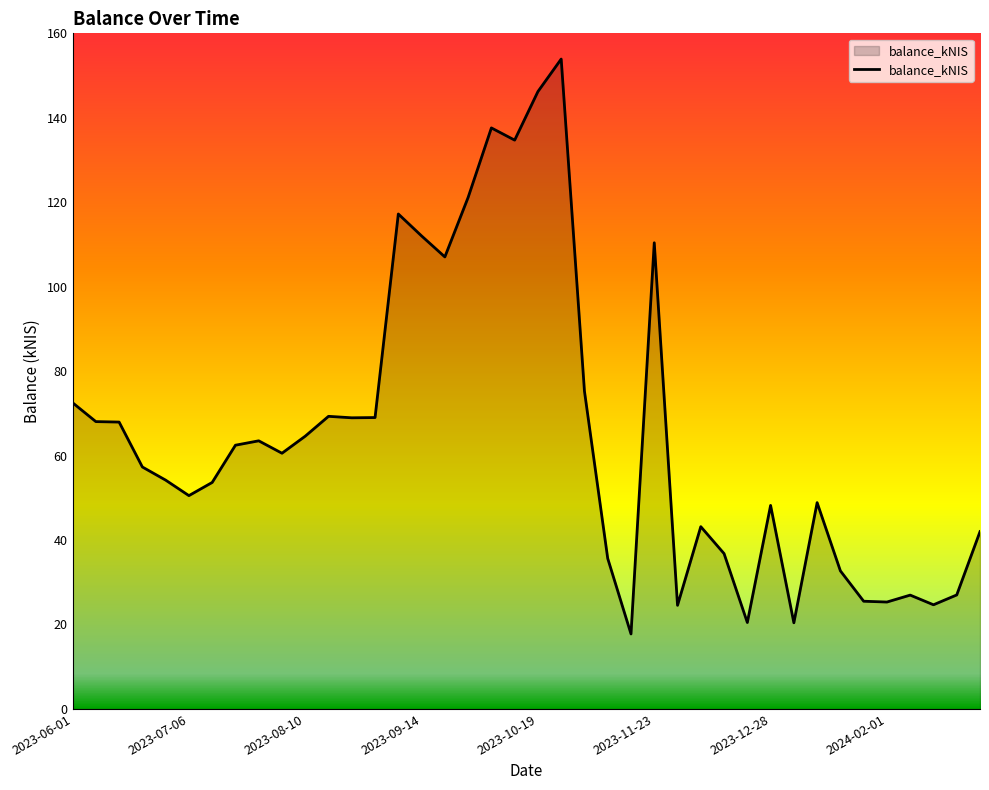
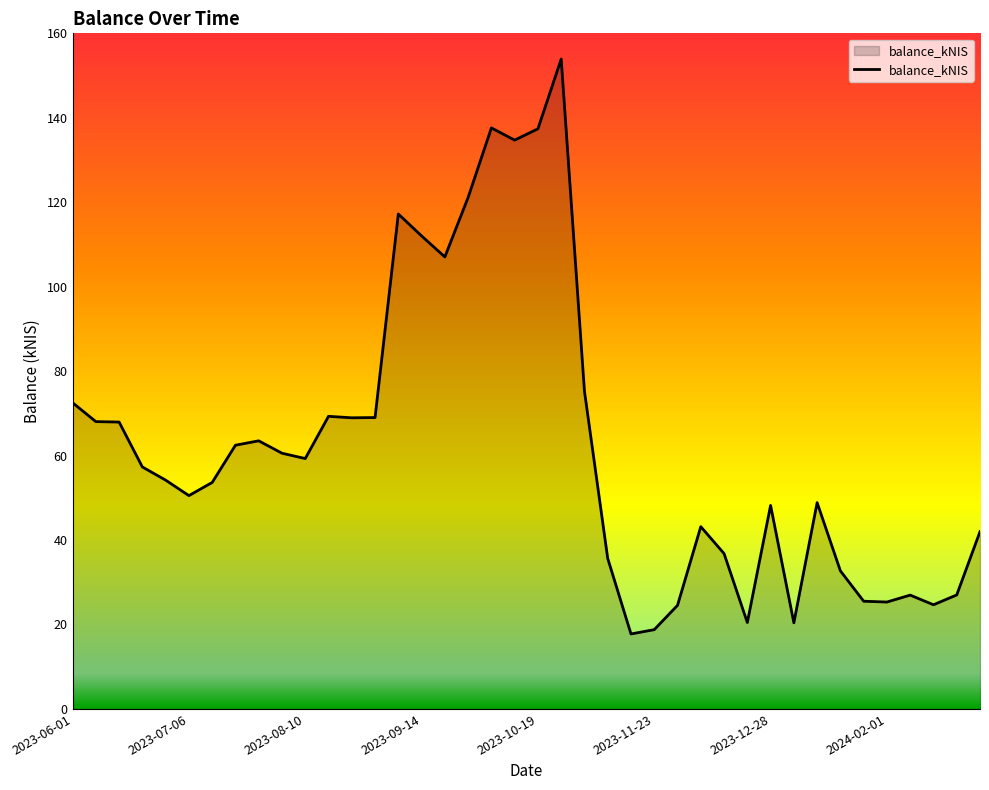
2023-08-10: 65 -> 59
2023-10-19: 146 -> 137
2023-11-23: 110 -> 19
